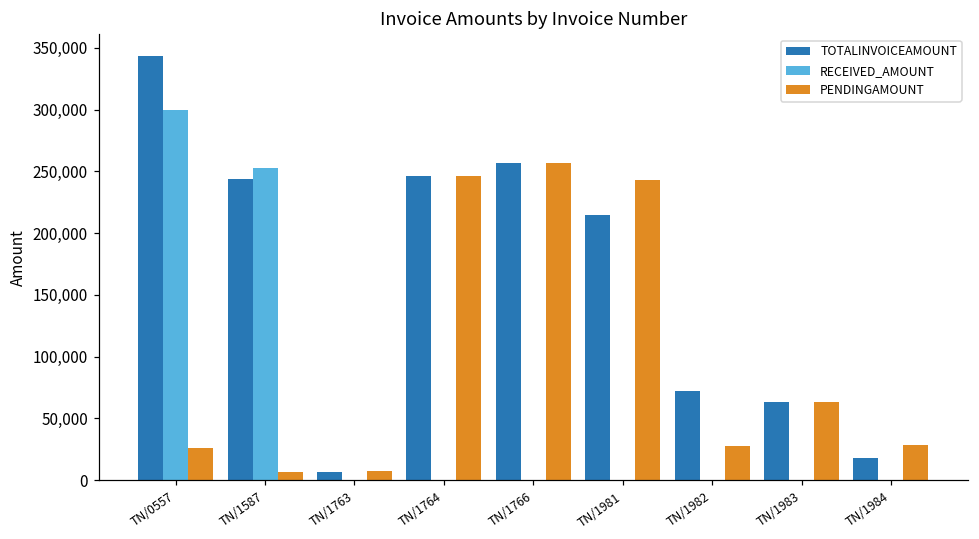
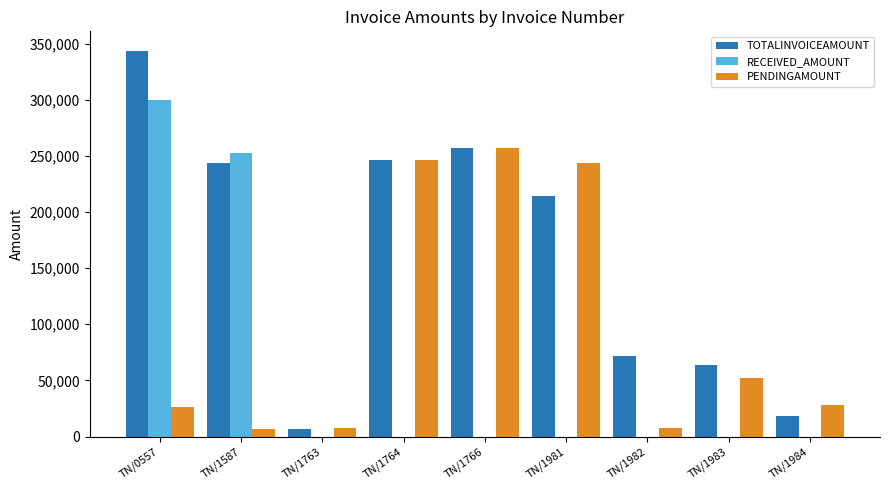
PENDINGAMOUNT, TN/1982: 28,000 -> 8,000
PENDINGAMOUNT, TN/1983: 64,000 -> 52,000
